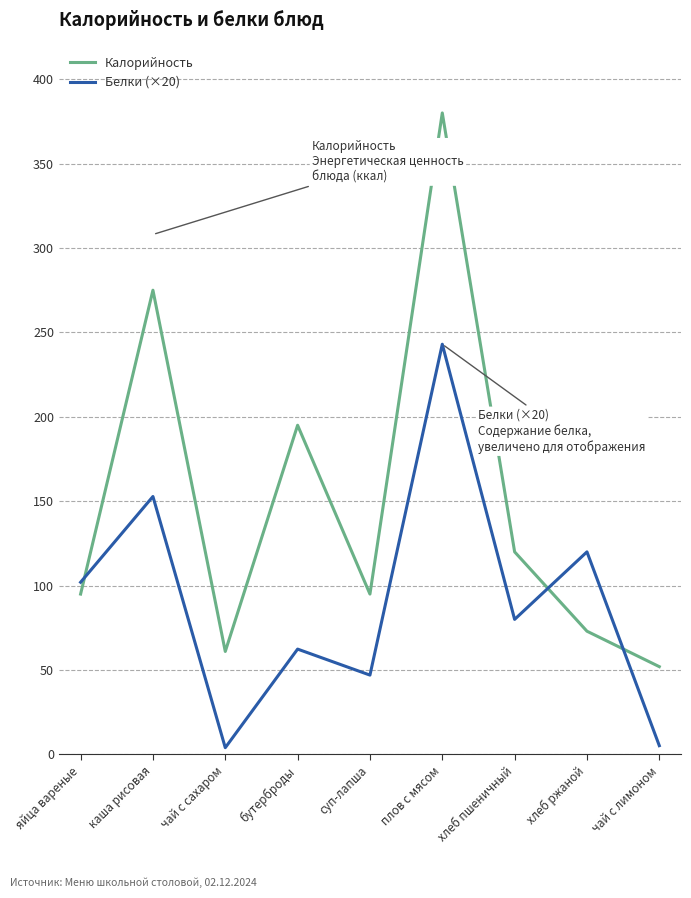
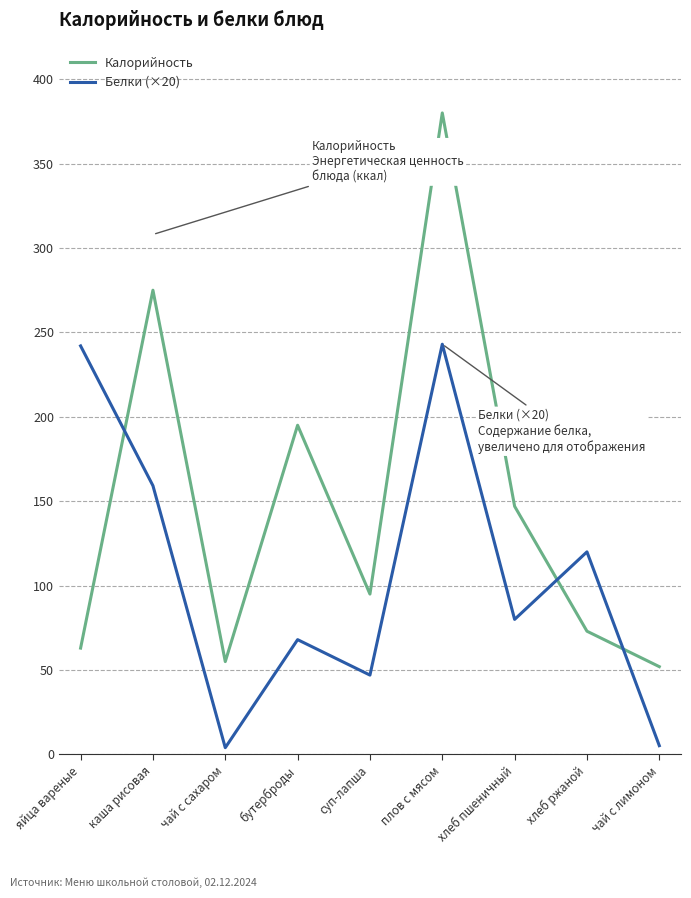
Калорийность, яйца вареные: 95 -> 63
Белки (×20), яйца вареные: 102 -> 242
Белки (×20), каша рисовая: 153 -> 159
Калорийность, чай с сахаром: 61 -> 55
Белки (×20), бутерброды: 62 -> 68
Калорийность, хлеб пшеничный: 120 -> 147
